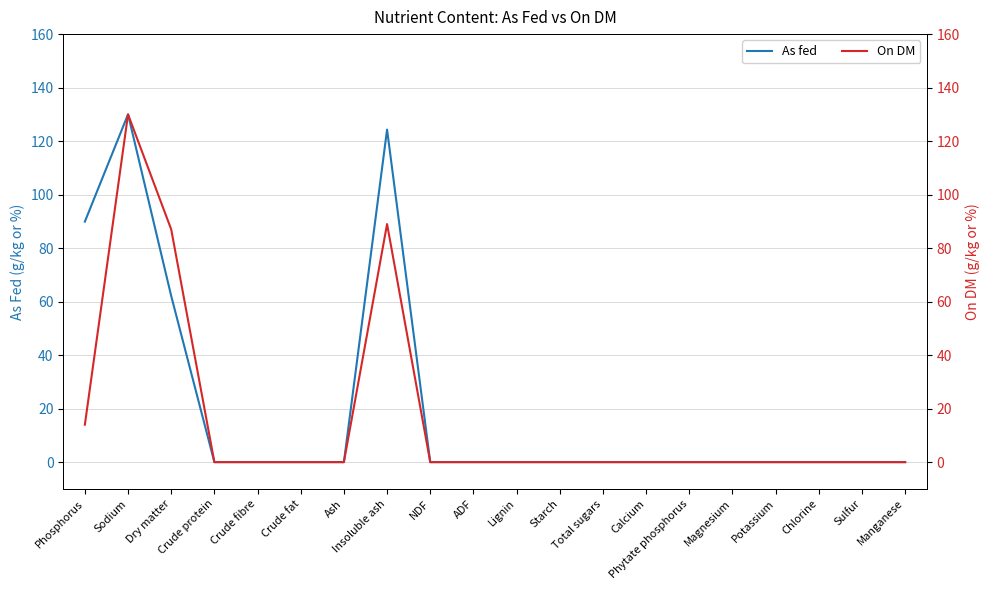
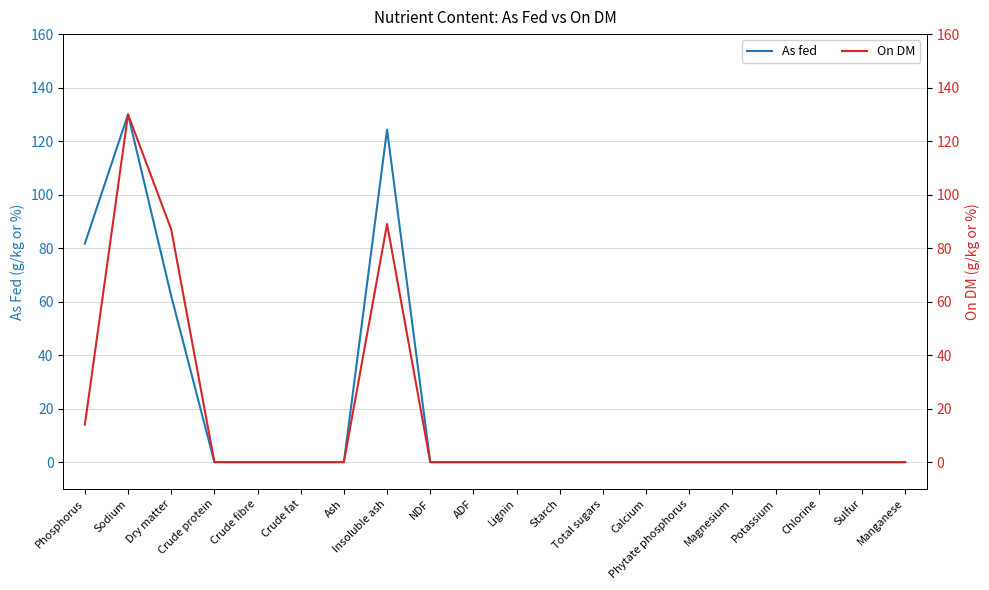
As fed, Phosphorus: 90 -> 82
